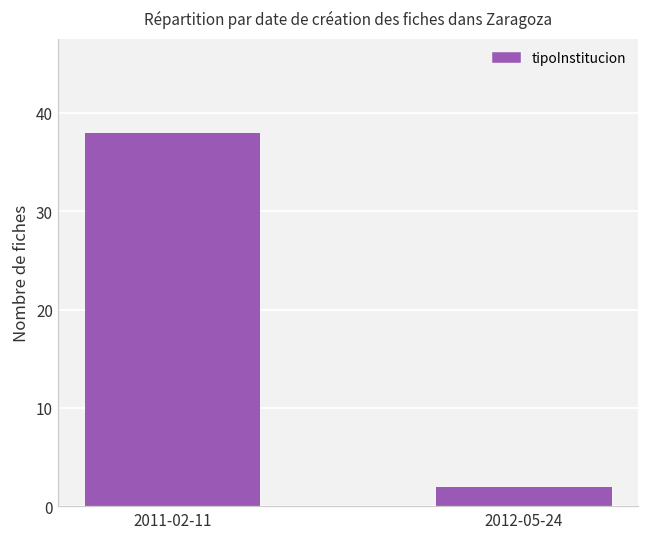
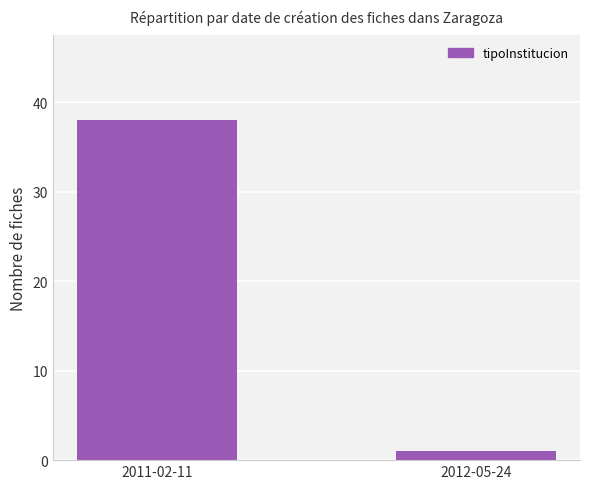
2012-05-24: 2 -> 1
